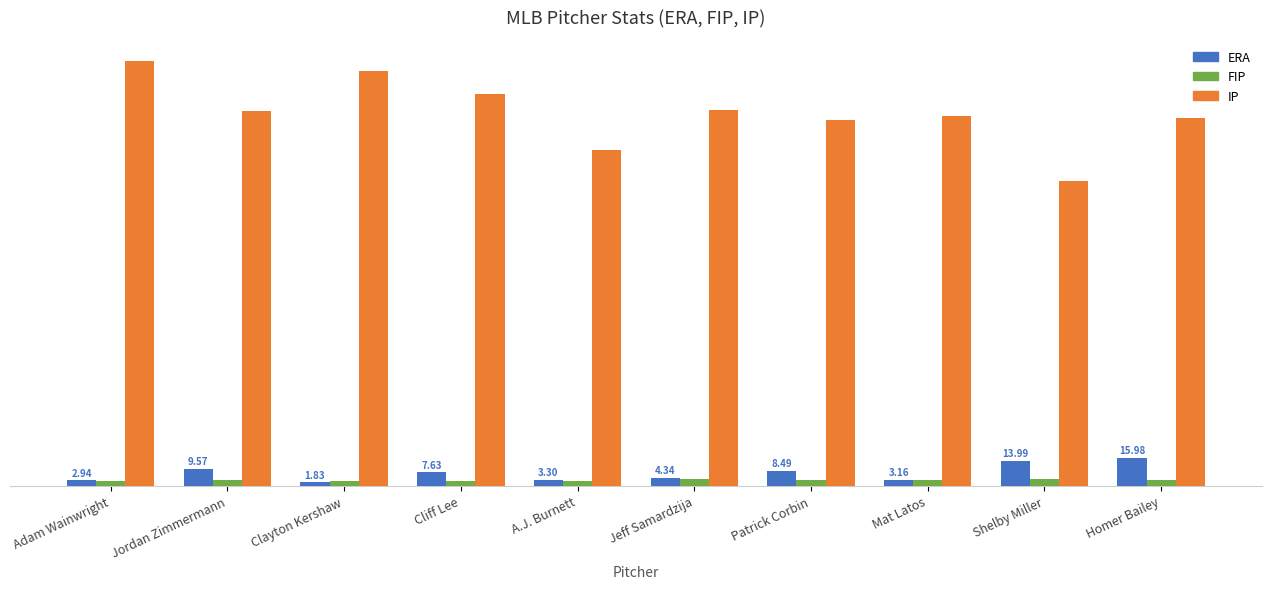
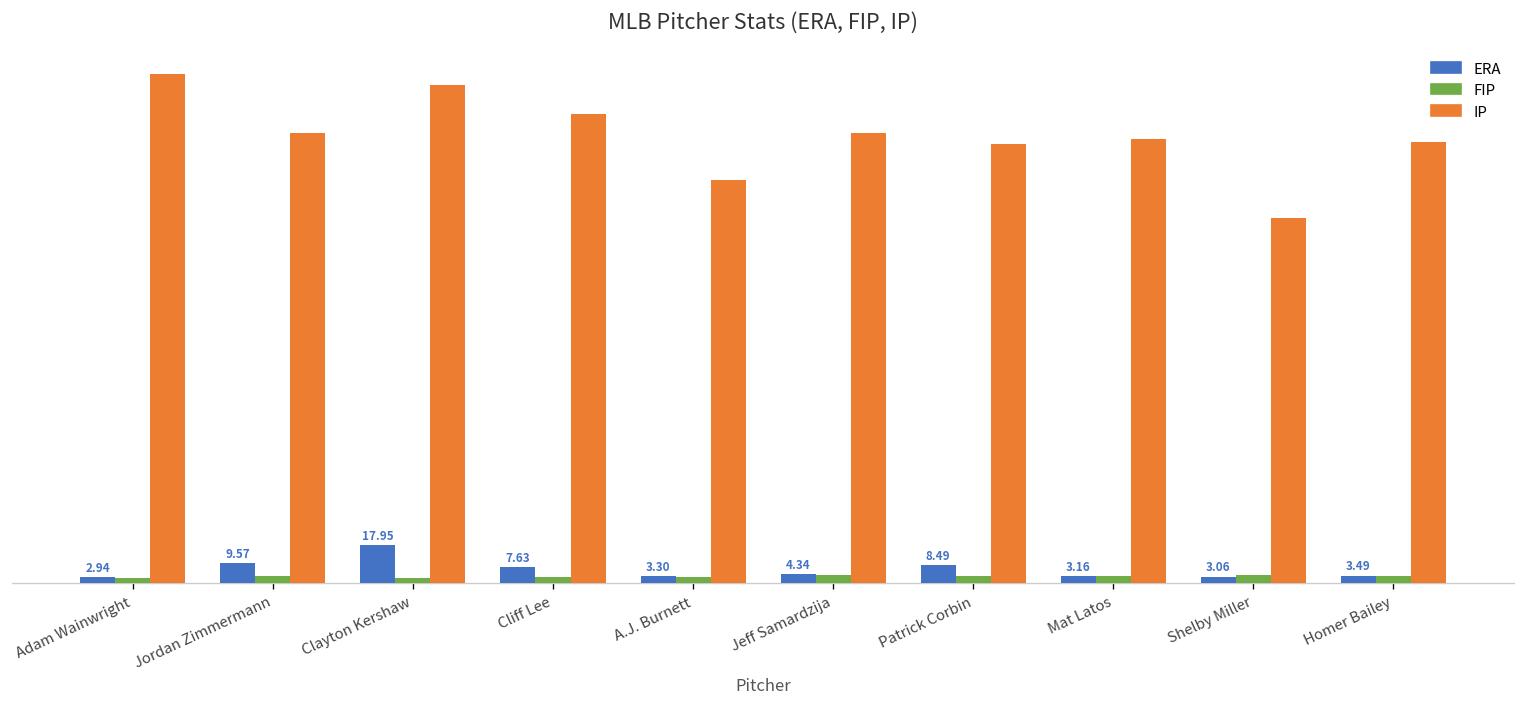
ERA, Clayton Kershaw: 1.83 -> 17.95
ERA, Shelby Miller: 13.99 -> 3.06
ERA, Homer Bailey: 15.98 -> 3.49
